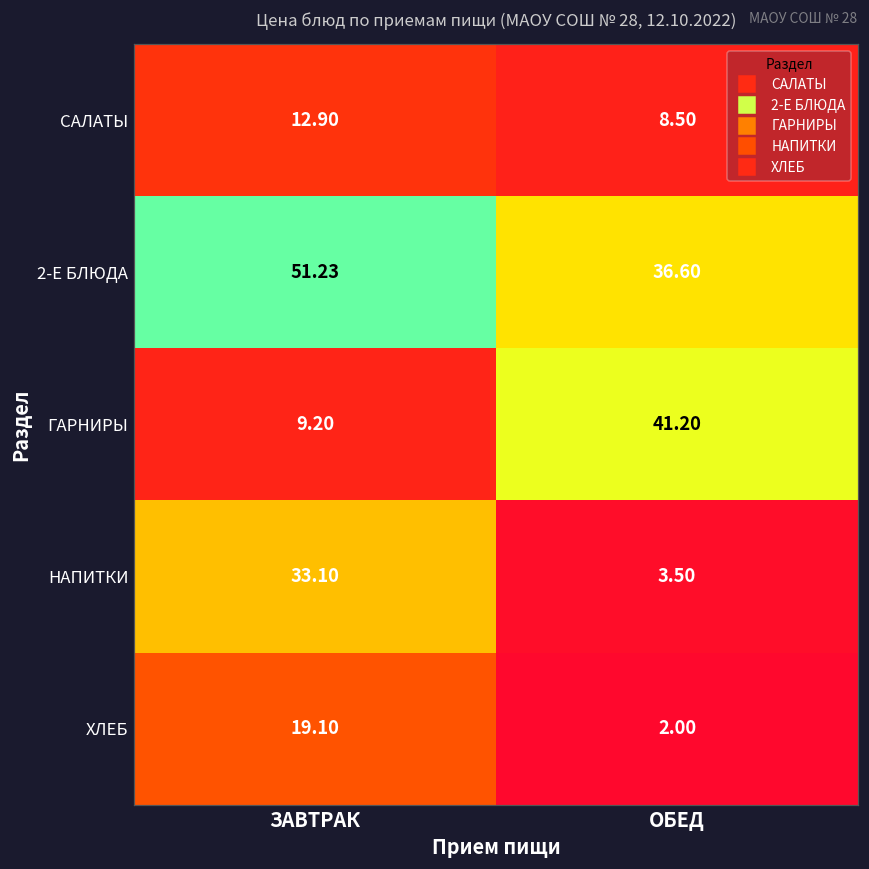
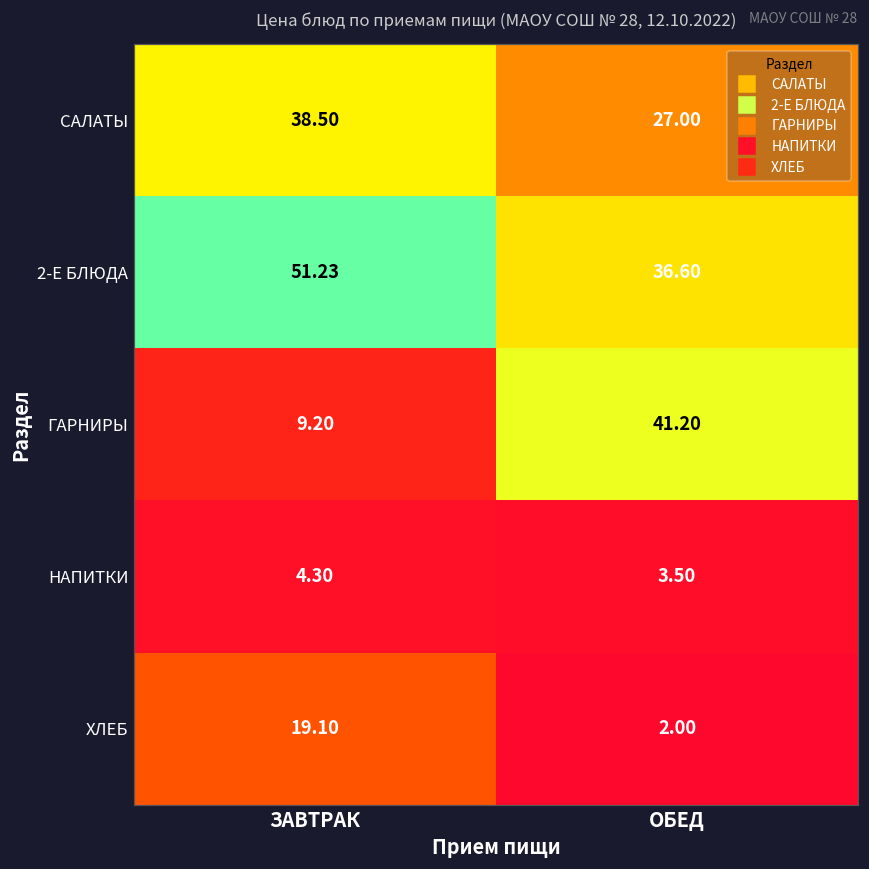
САЛАТЫ, ЗАВТРАК: 12.90 -> 38.50
САЛАТЫ, ОБЕД: 8.50 -> 27.00
НАПИТКИ, ЗАВТРАК: 33.10 -> 4.30
